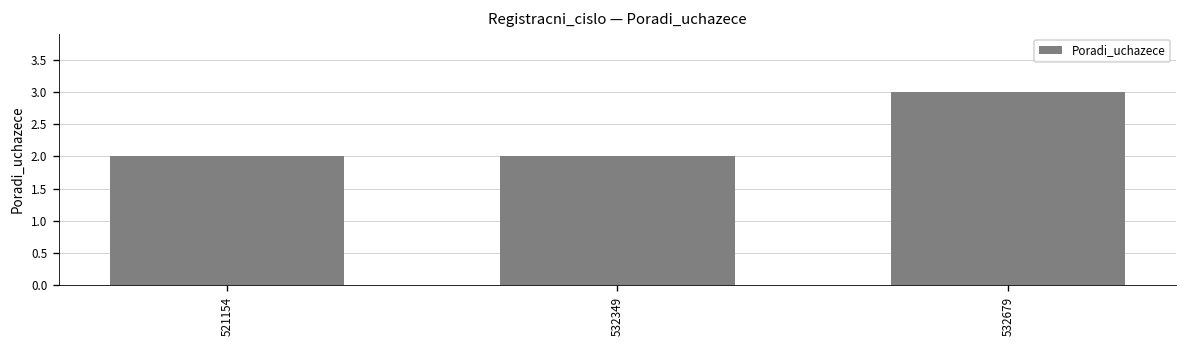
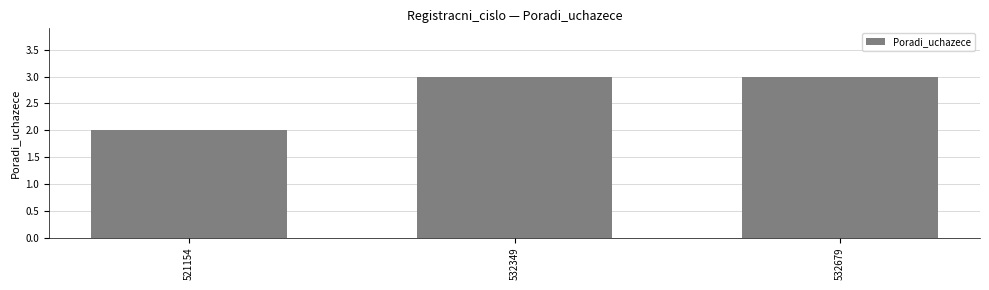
532349: 2 -> 3
